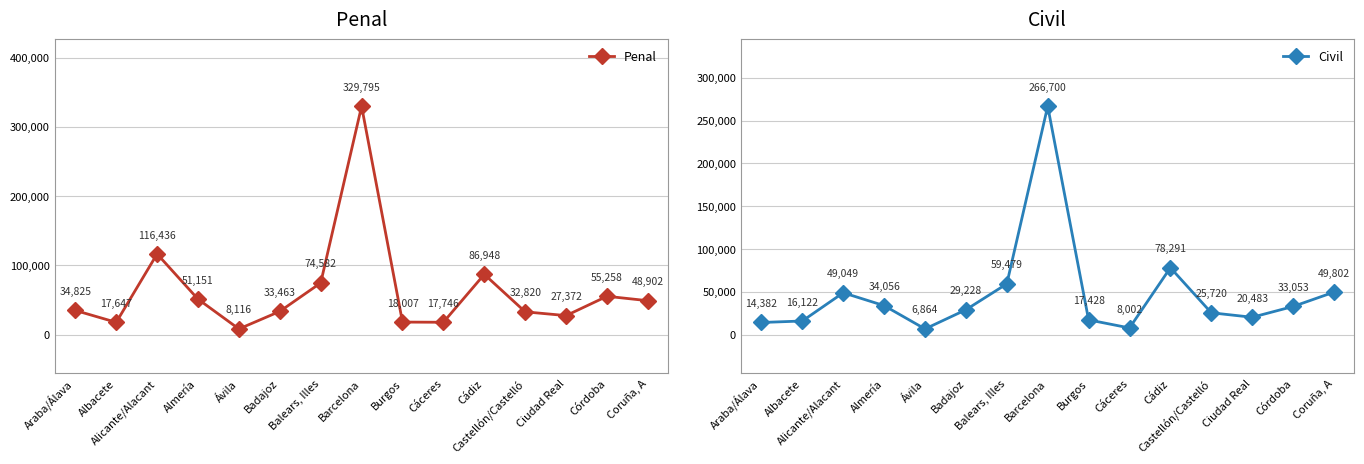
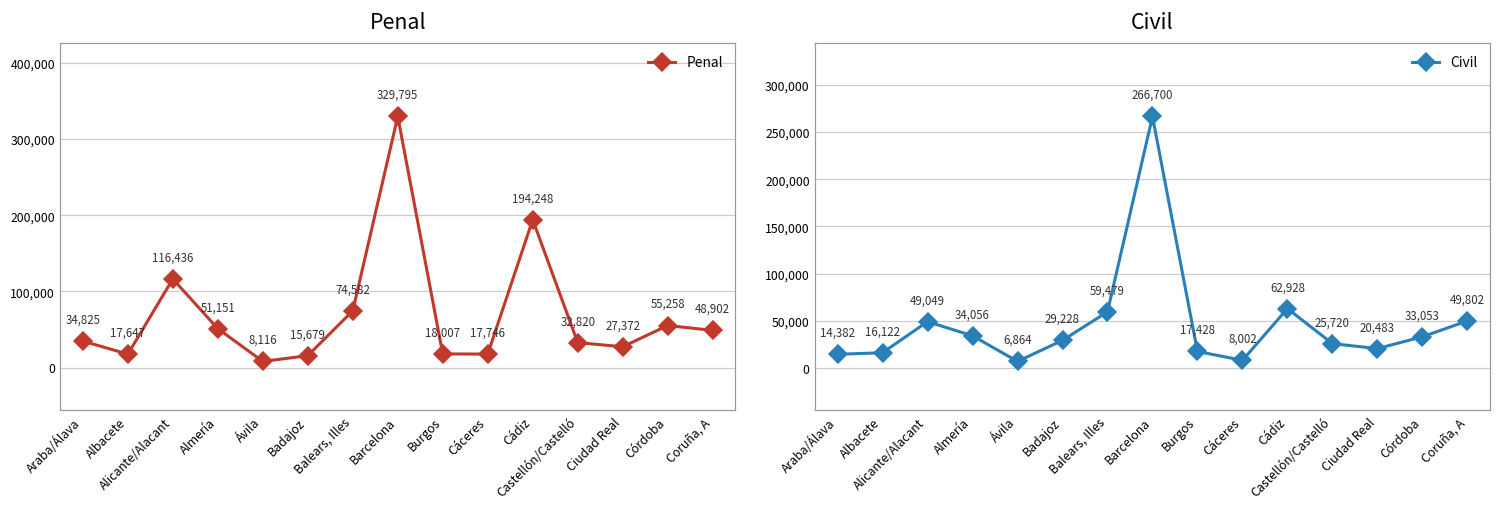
Penal, Badajoz: 33,463 -> 15,679
Penal, Cádiz: 86,948 -> 194,248
Civil, Cádiz: 78,291 -> 62,928
